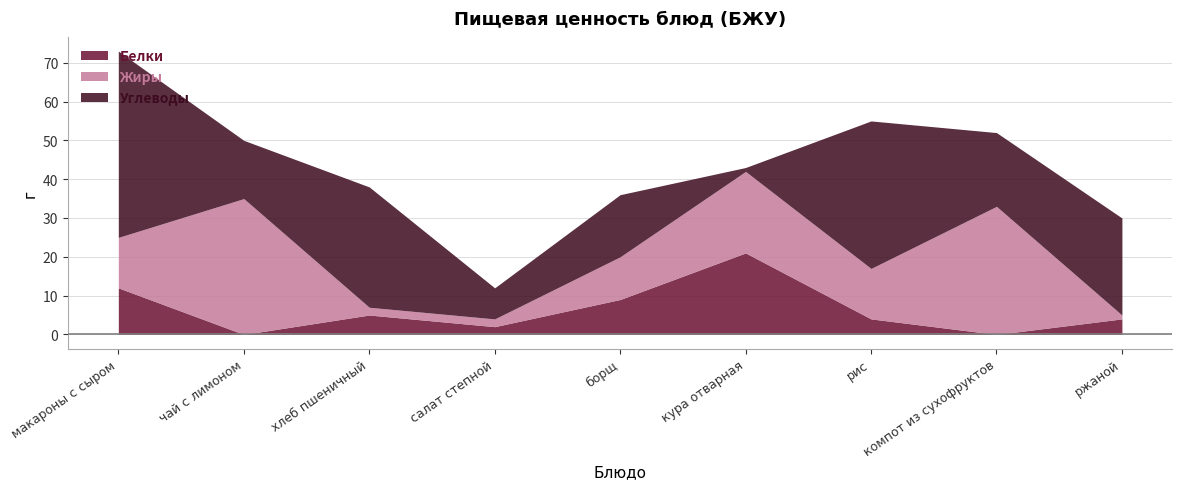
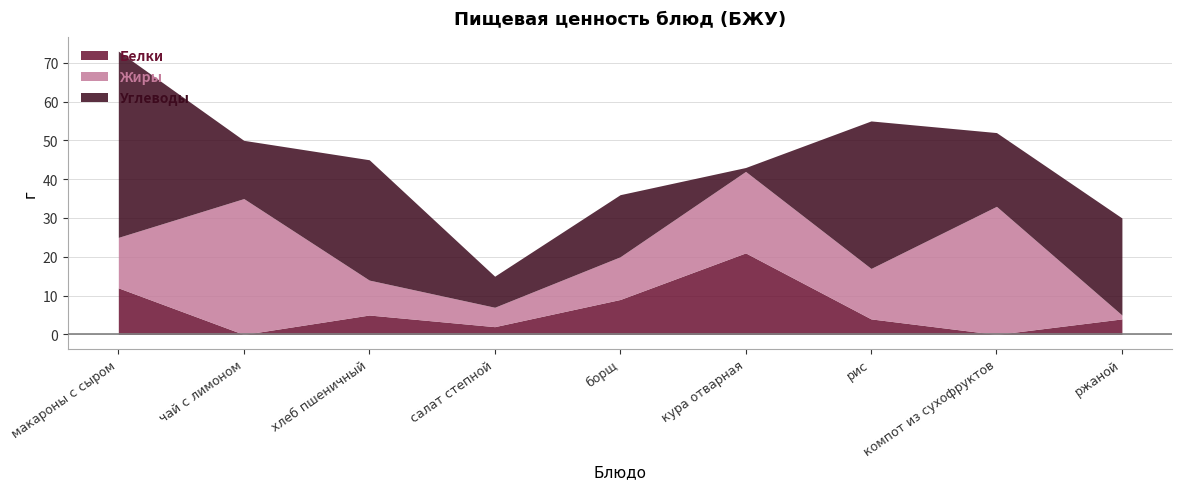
Жиры, хлеб пшеничный: 2 -> 9
Жиры, салат степной: 2 -> 5
